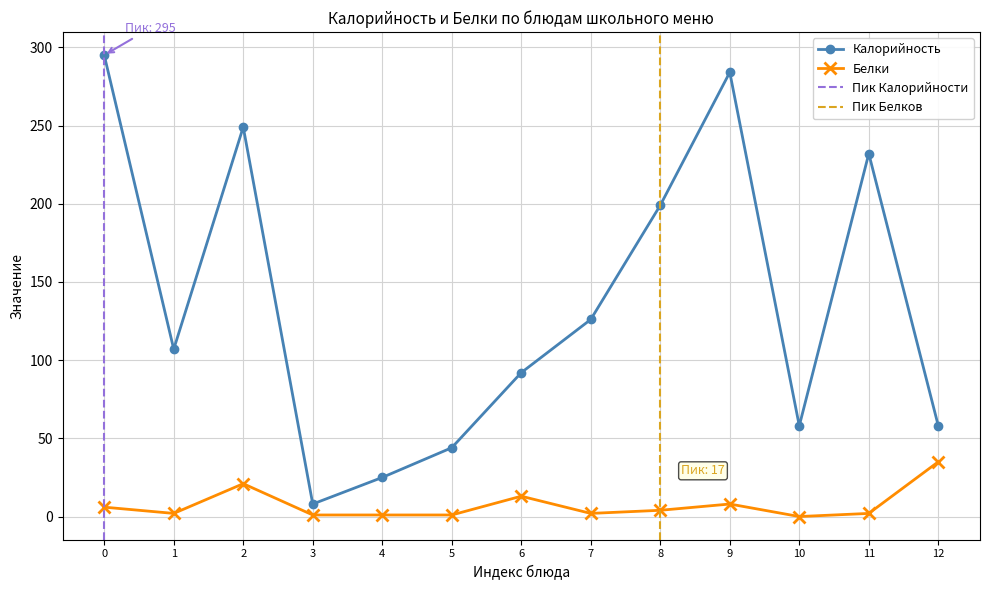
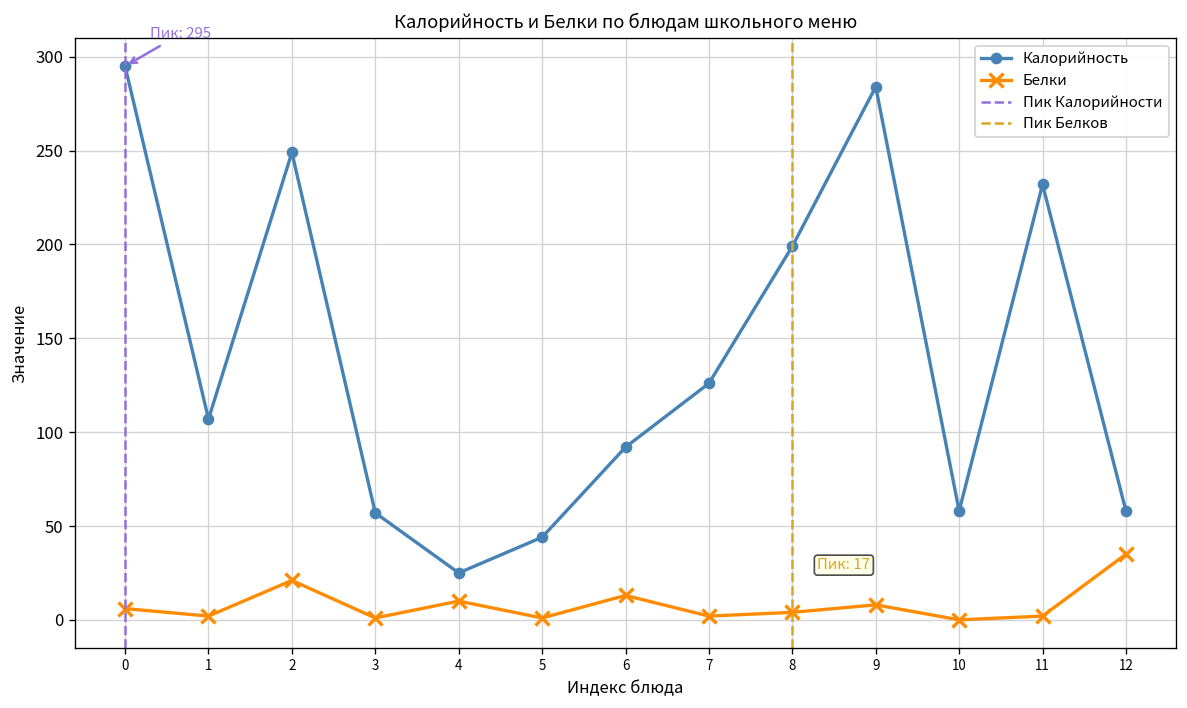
Калорийность, 3: 8 -> 57
Белки, 4: 1 -> 10
